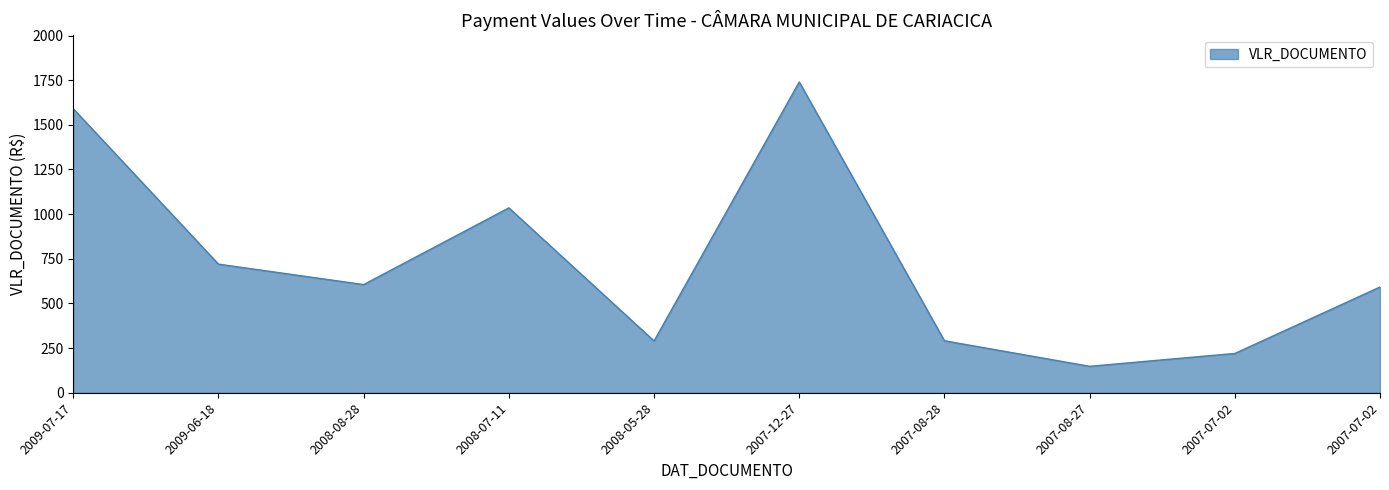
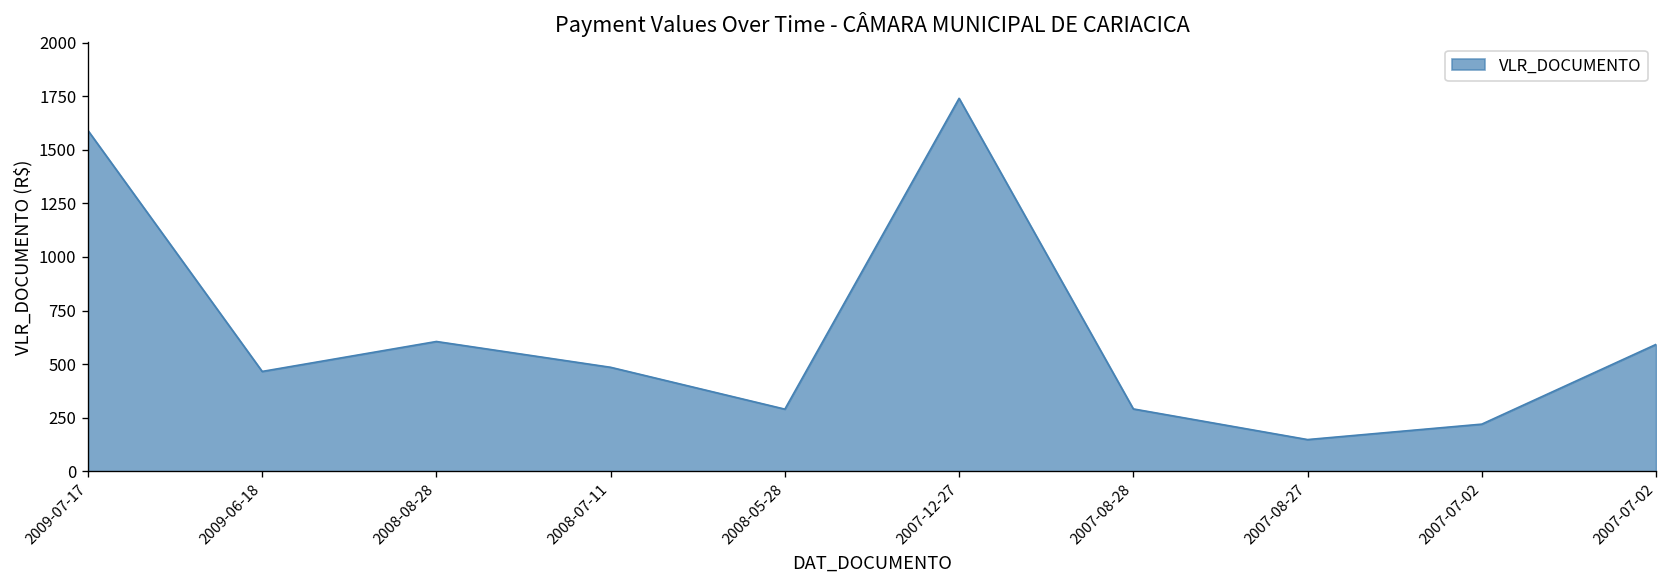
2009-06-18: 720 -> 470
2008-07-11: 1040 -> 490
